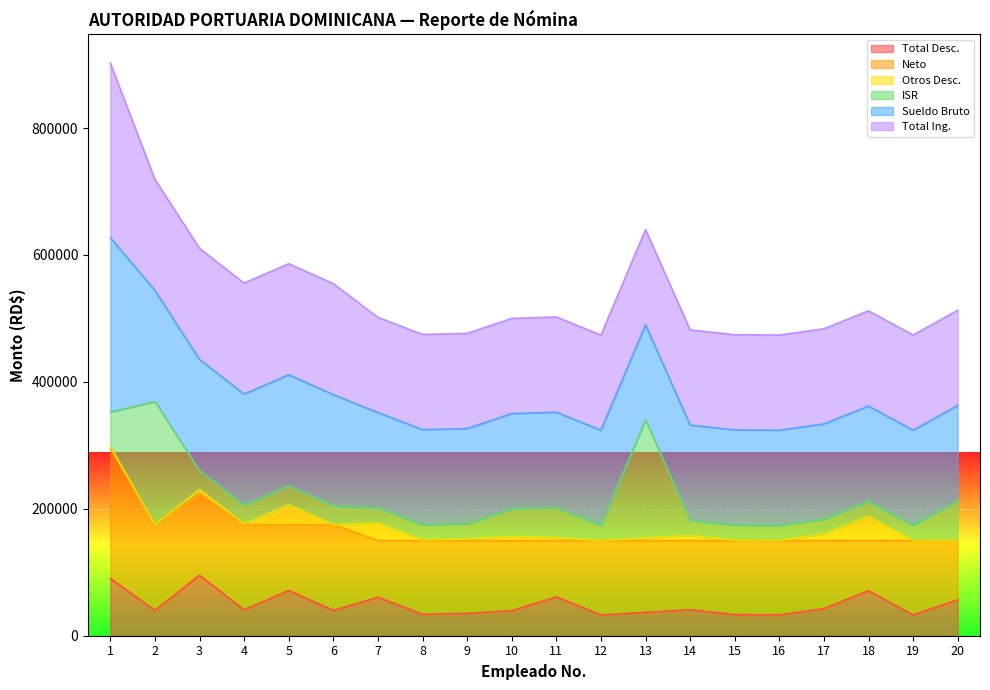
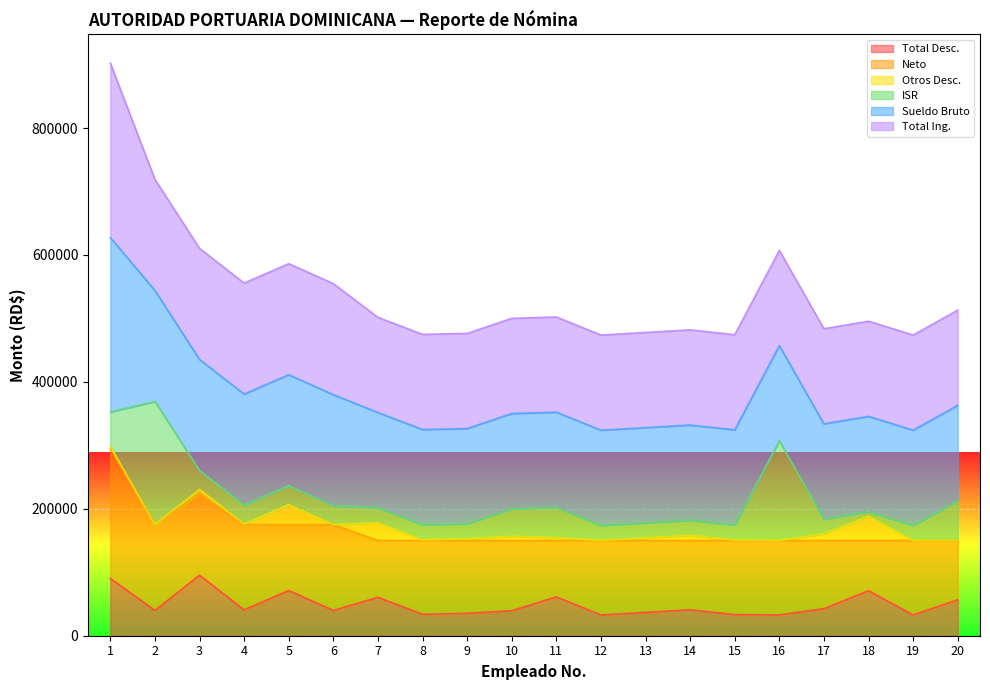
ISR, 13: 190000 -> 20000
ISR, 16: 20000 -> 160000
ISR, 18: 20000 -> 10000
